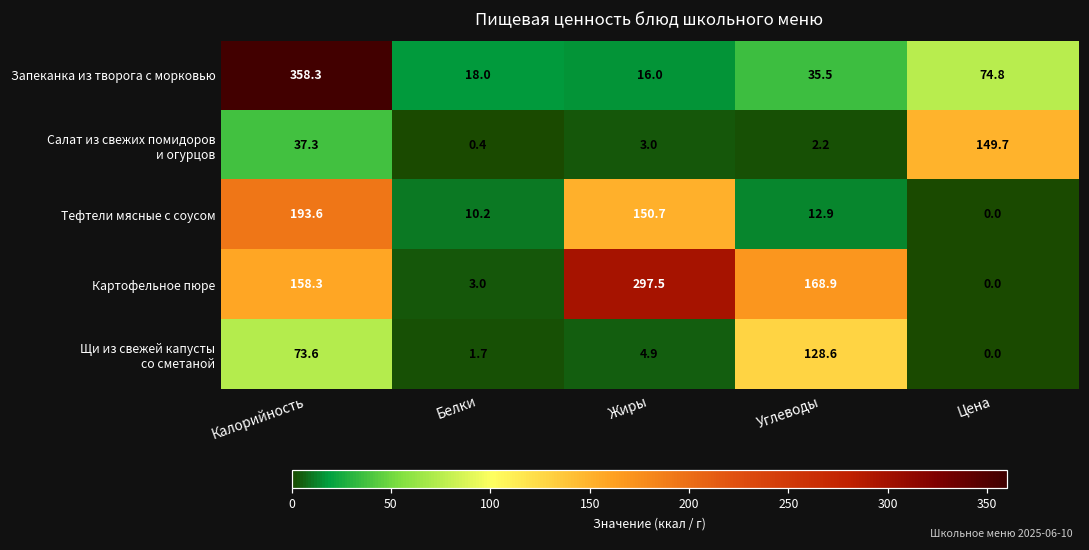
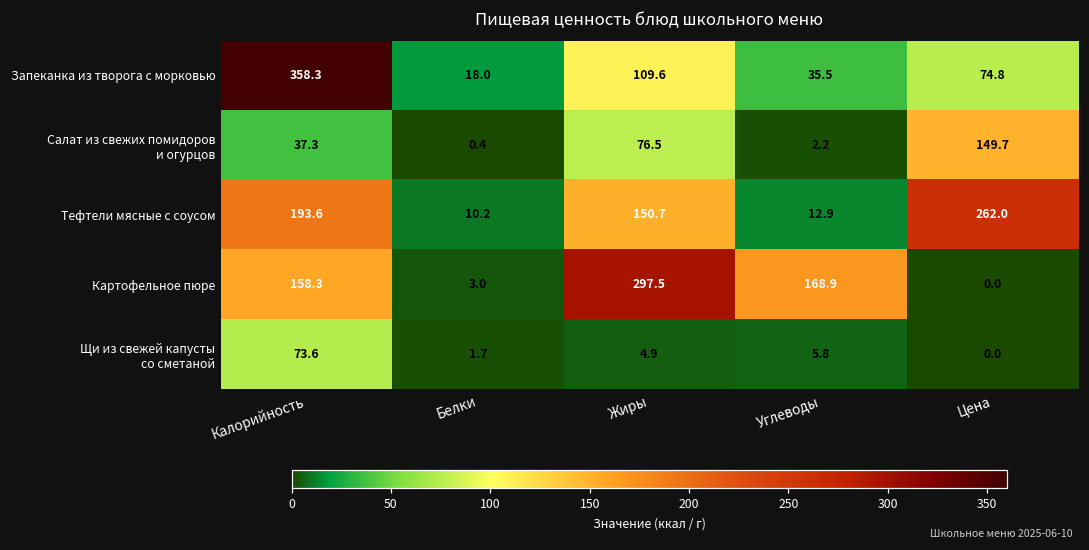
Запеканка из творога с морковью, Жиры: 16.0 -> 109.6
Салат из свежих помидоров и огурцов, Жиры: 3.0 -> 76.5
Тефтели мясные с соусом, Цена: 0.0 -> 262.0
Щи из свежей капусты со сметаной, Углеводы: 128.6 -> 5.8
